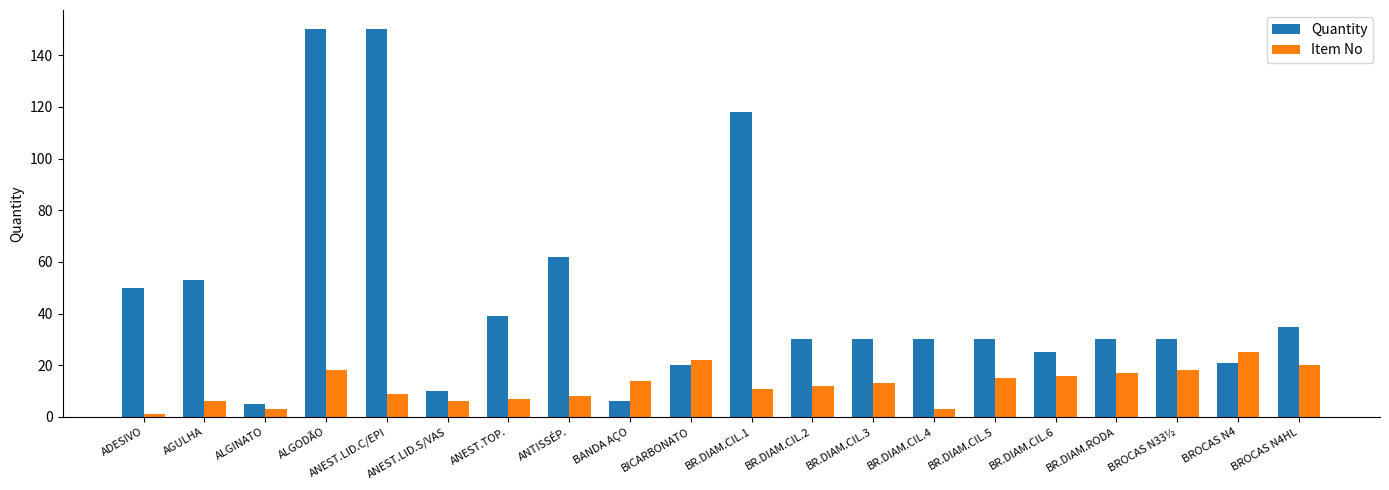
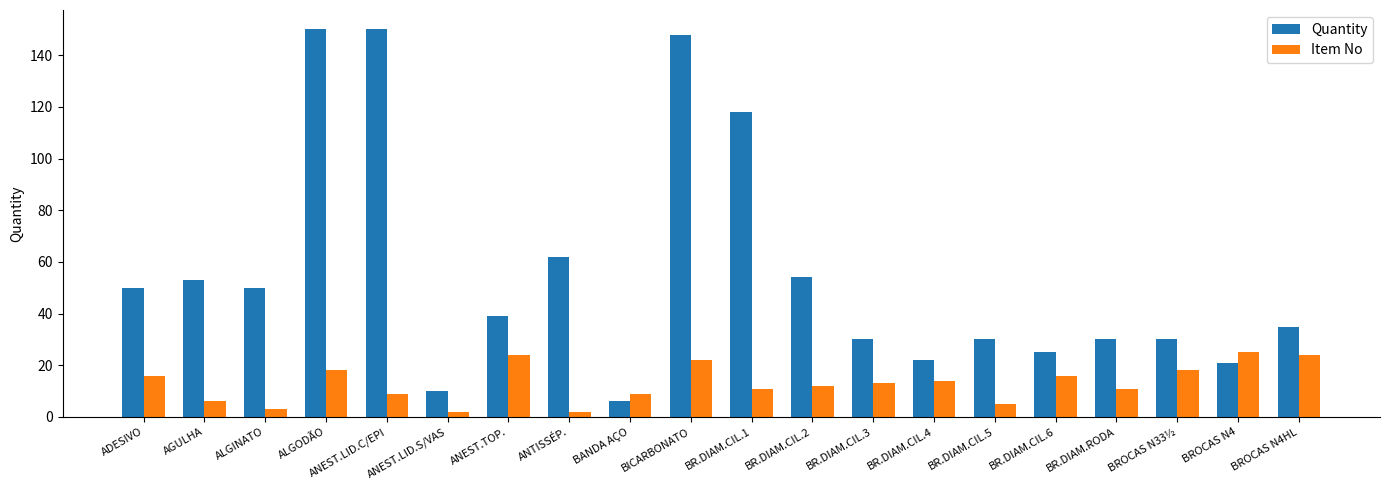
Item No, ADESIVO: 1 -> 16
Quantity, ALGINATO: 5 -> 50
Item No, ANEST.LID.S/VAS: 6 -> 2
Item No, ANEST.TOP.: 7 -> 24
Item No, ANTISSÉP.: 8 -> 2
Item No, BANDA AÇO: 14 -> 9
Quantity, BICARBONATO: 20 -> 148
Quantity, BR.DIAM.CIL.2: 30 -> 54
Quantity, BR.DIAM.CIL.4: 30 -> 22
Item No, BR.DIAM.CIL.4: 3 -> 14
Item No, BR.DIAM.CIL.5: 15 -> 5
Item No, BR.DIAM.RODA: 17 -> 11
Item No, BROCAS N4HL: 20 -> 24
